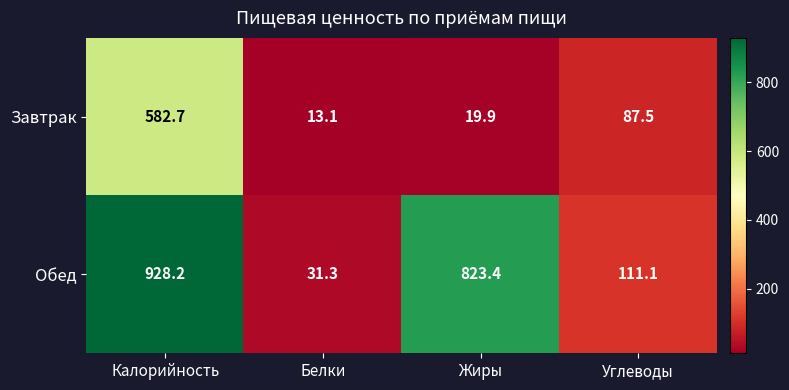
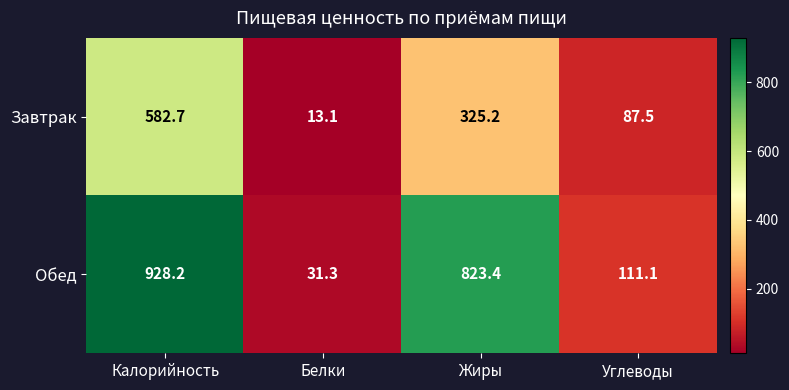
Завтрак, Жиры: 19.9 -> 325.2
